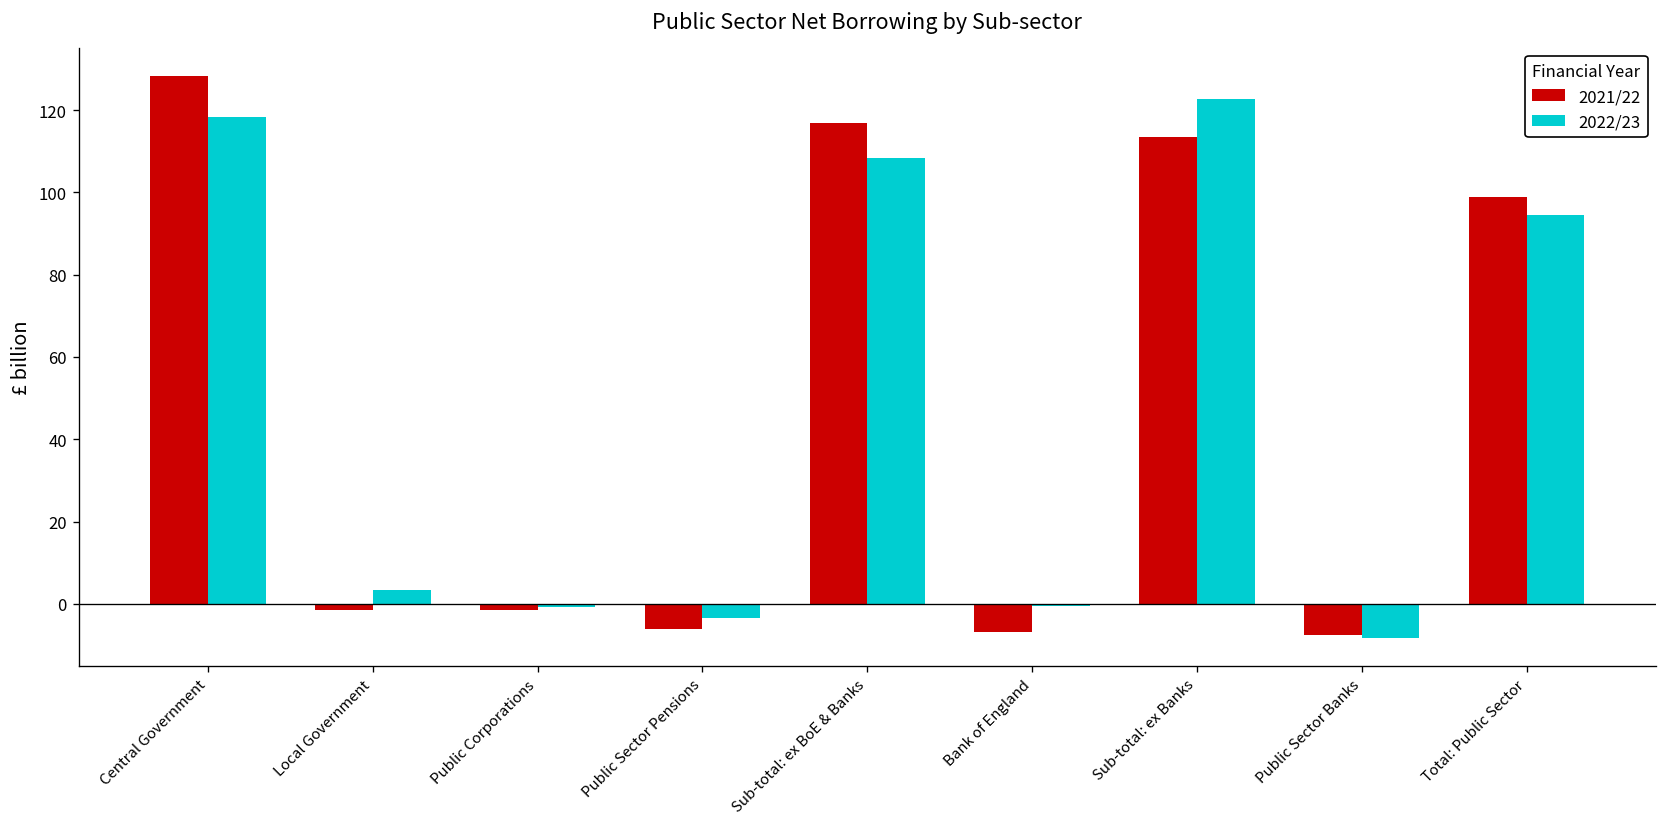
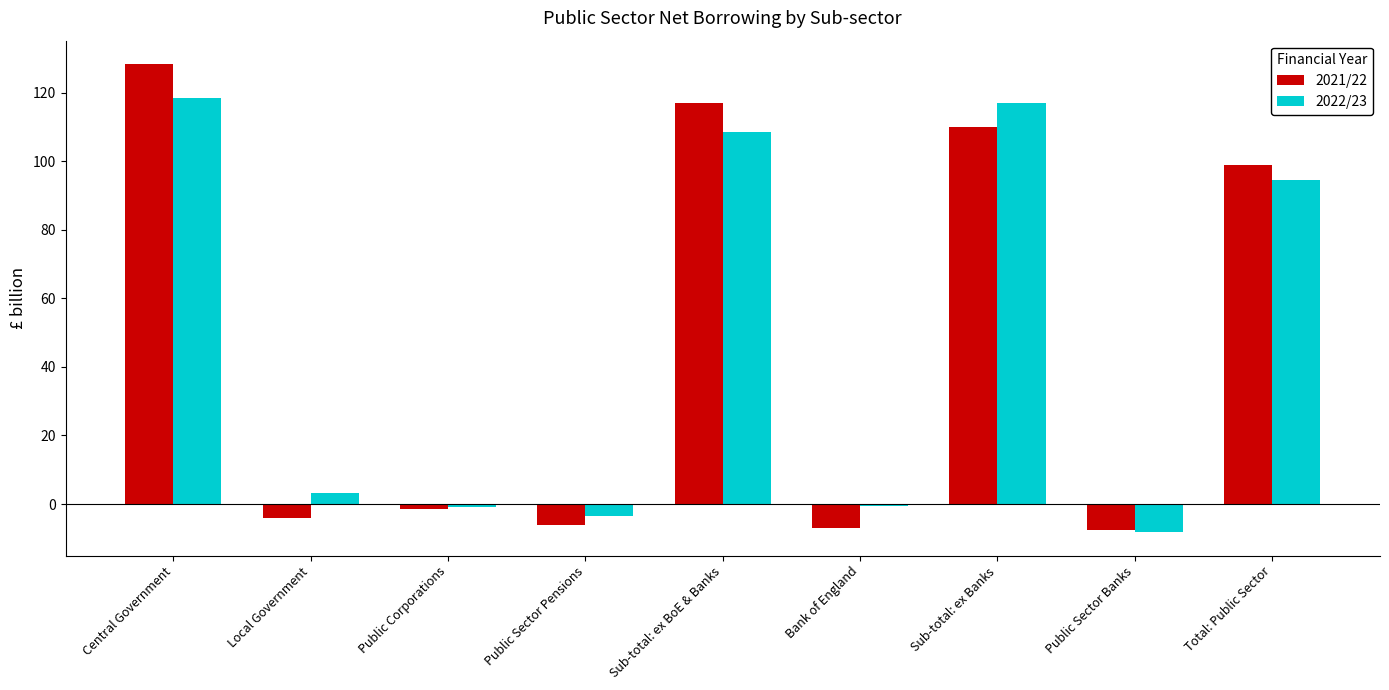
2021/22, Local Government: -2 -> -4
2021/22, Sub-total: ex Banks: 114 -> 110
2022/23, Sub-total: ex Banks: 123 -> 117
